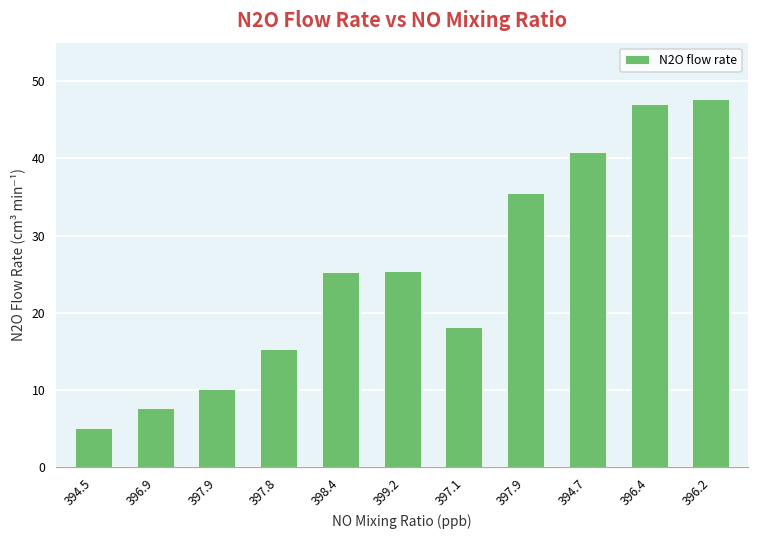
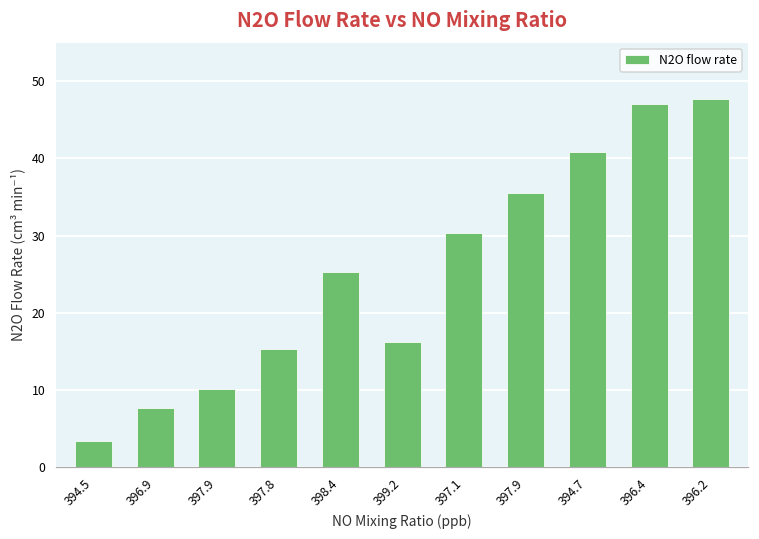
394.5: 5 -> 3
399.2: 25 -> 16
397.1: 18 -> 30
